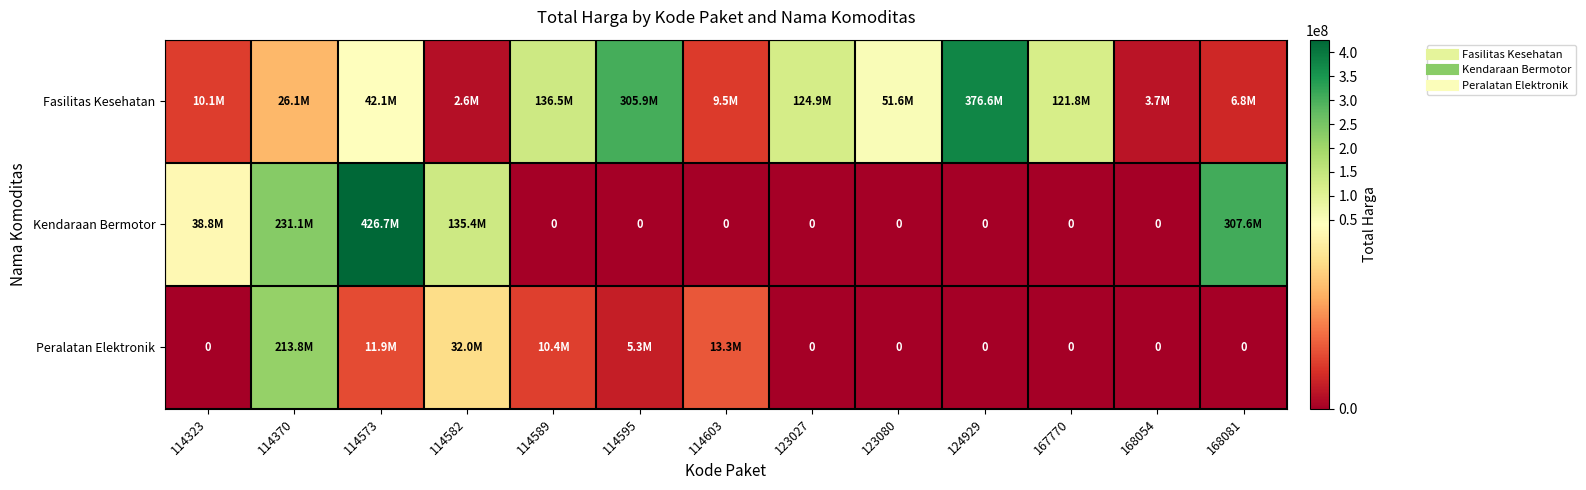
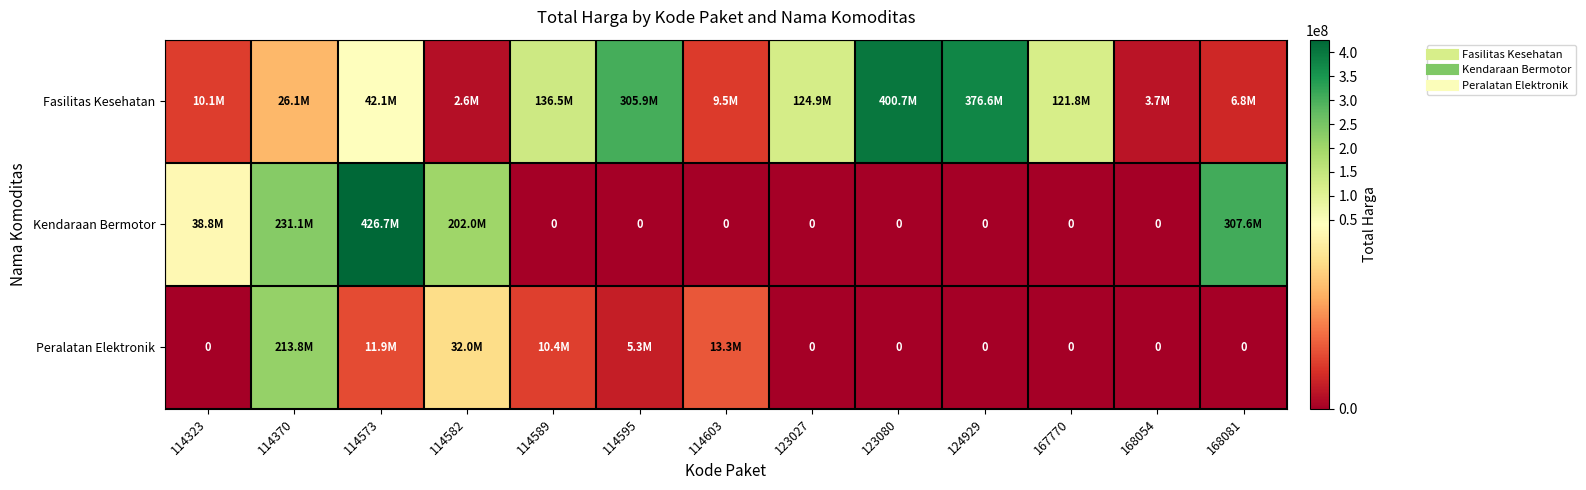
Fasilitas Kesehatan, 123080: 51.6M -> 400.7M
Kendaraan Bermotor, 114582: 135.4M -> 202.0M
